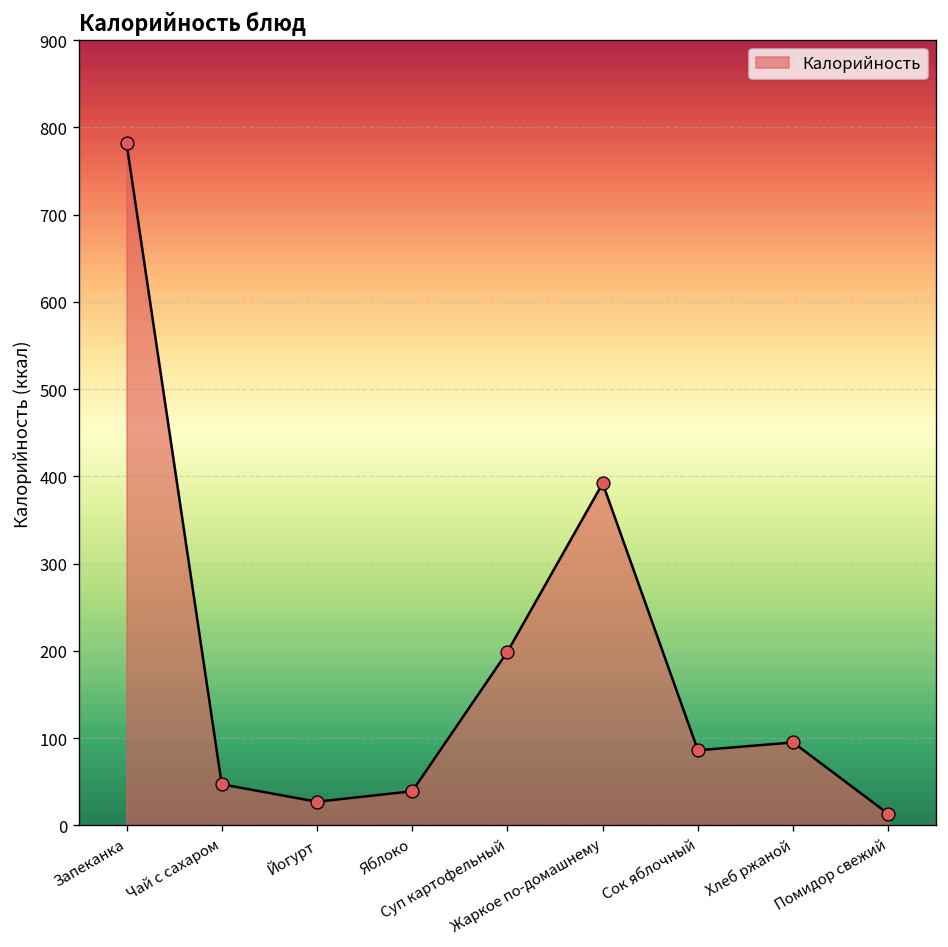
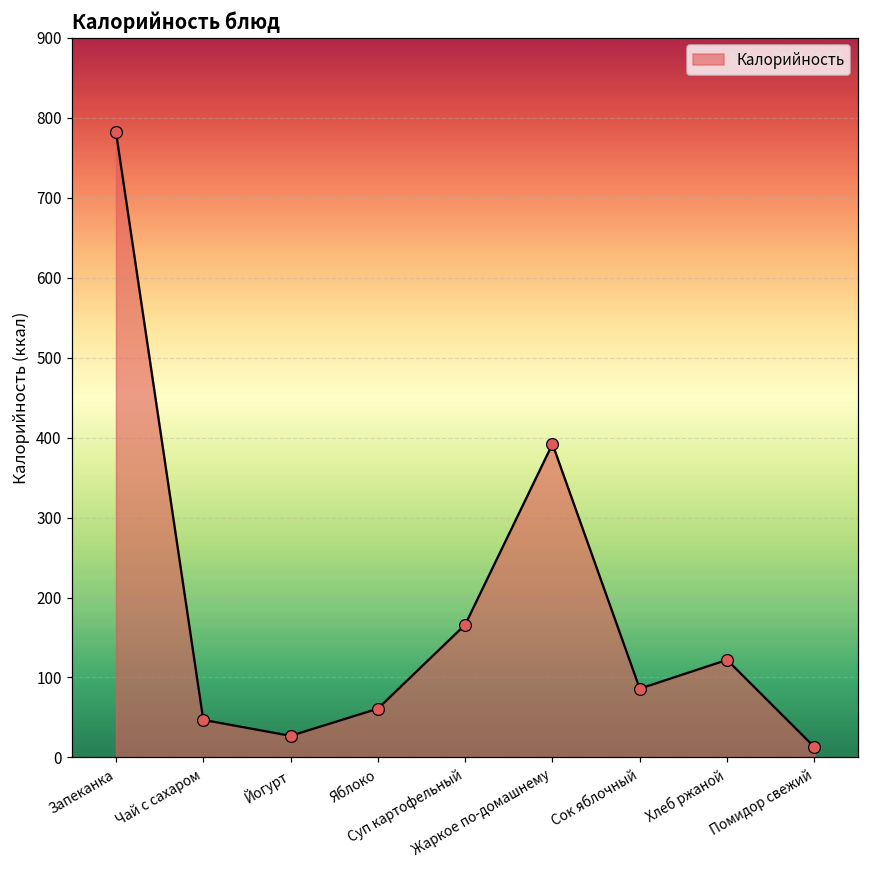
Яблоко: 40 -> 60
Суп картофельный: 200 -> 170
Хлеб ржаной: 100 -> 120
